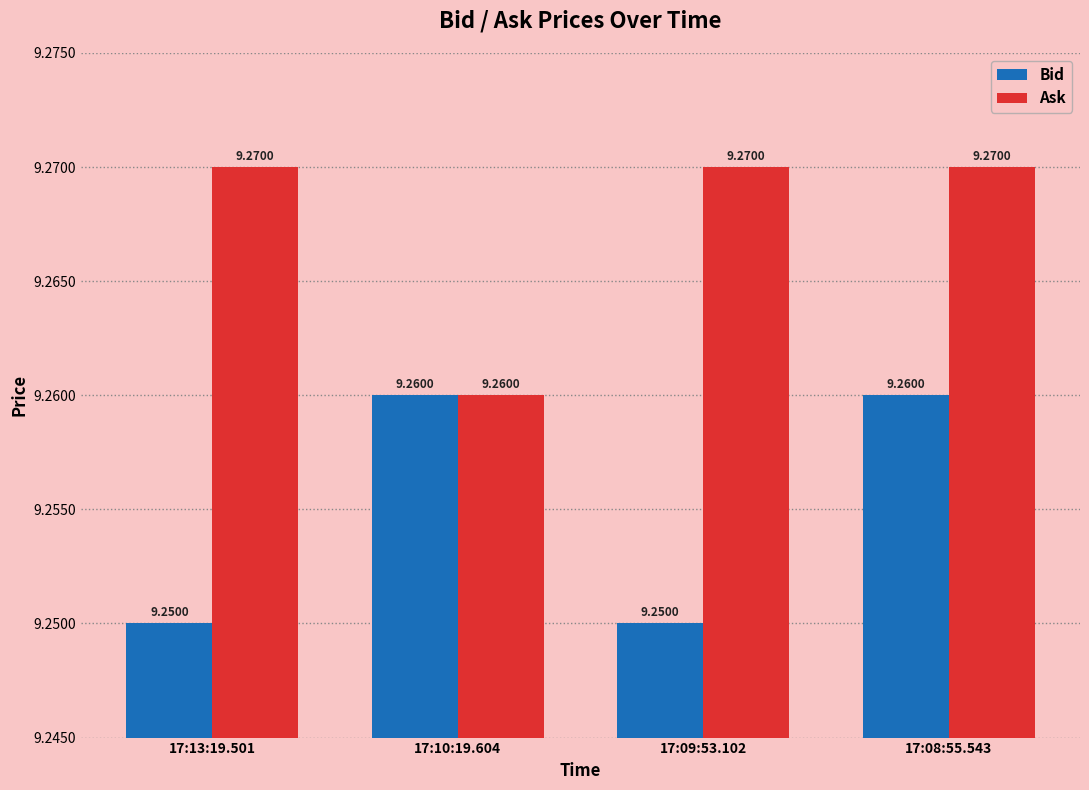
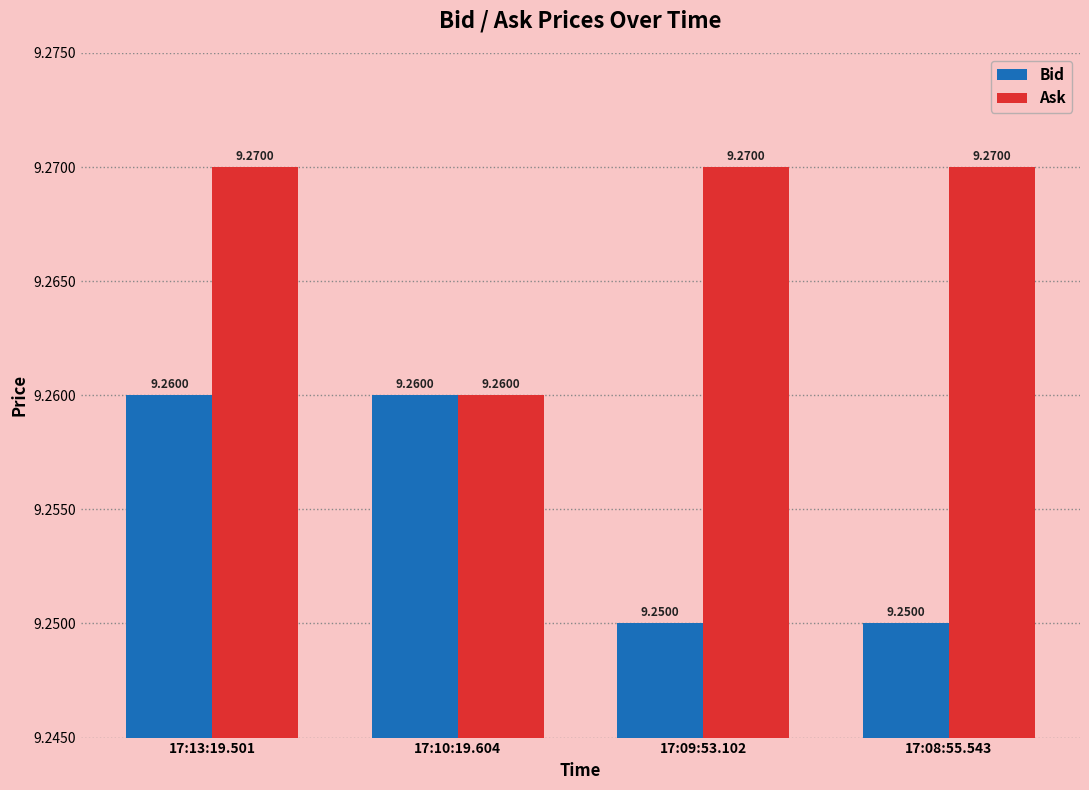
Bid, 17:13:19.501: 9.2500 -> 9.2600
Bid, 17:08:55.543: 9.2600 -> 9.2500
